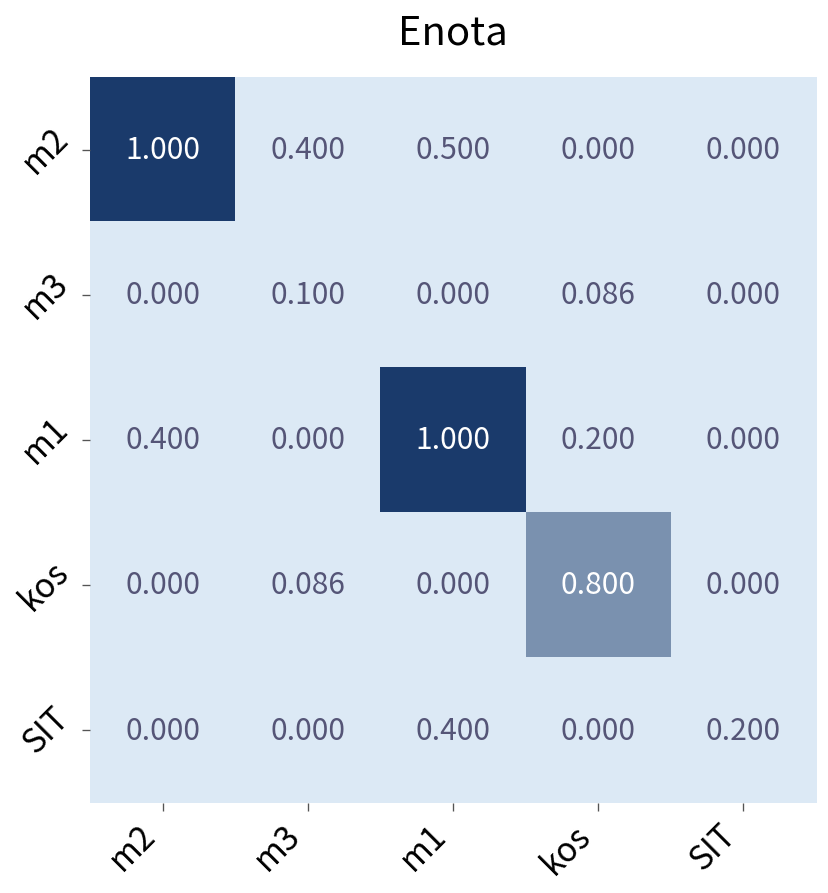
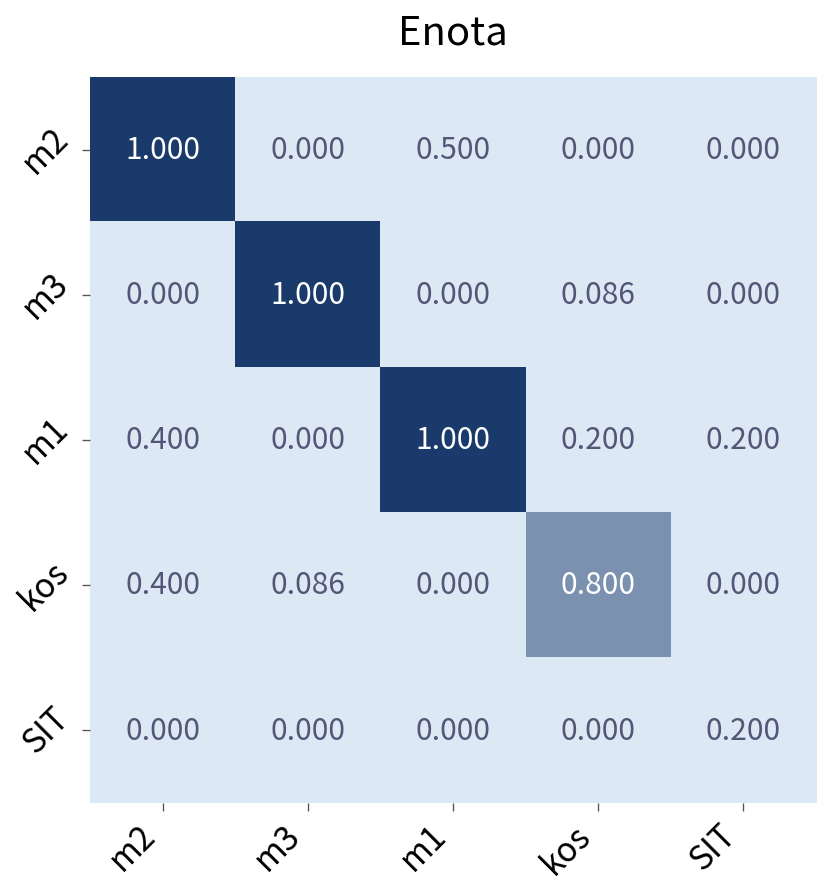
m2, m3: 0.400 -> 0.000
m3, m3: 0.100 -> 1.000
m1, SIT: 0.000 -> 0.200
kos, m2: 0.000 -> 0.400
SIT, m1: 0.400 -> 0.000
